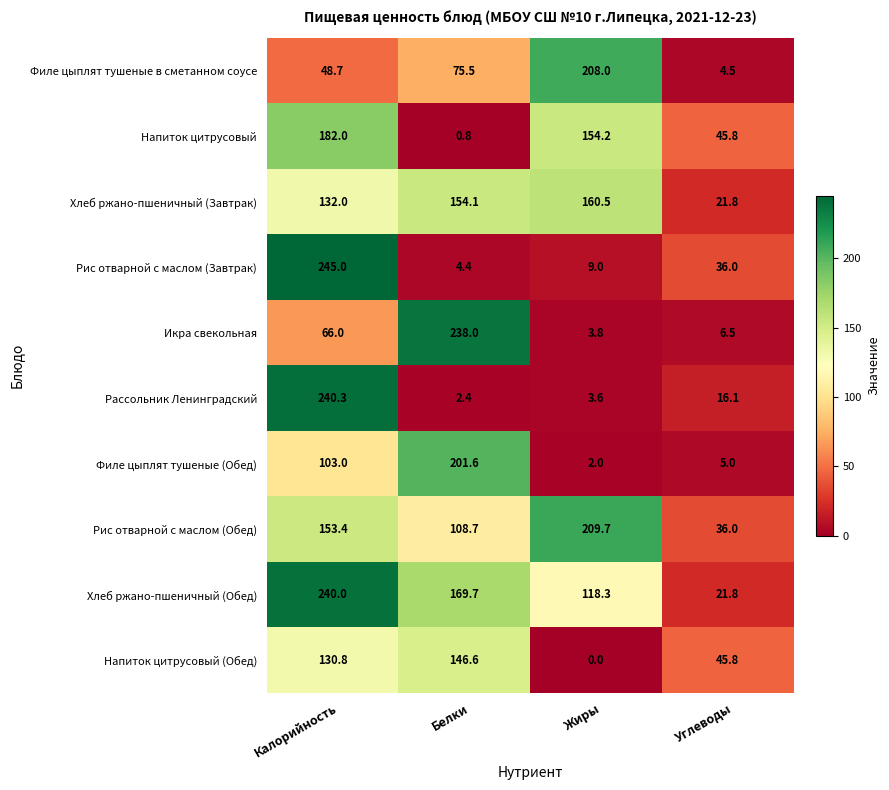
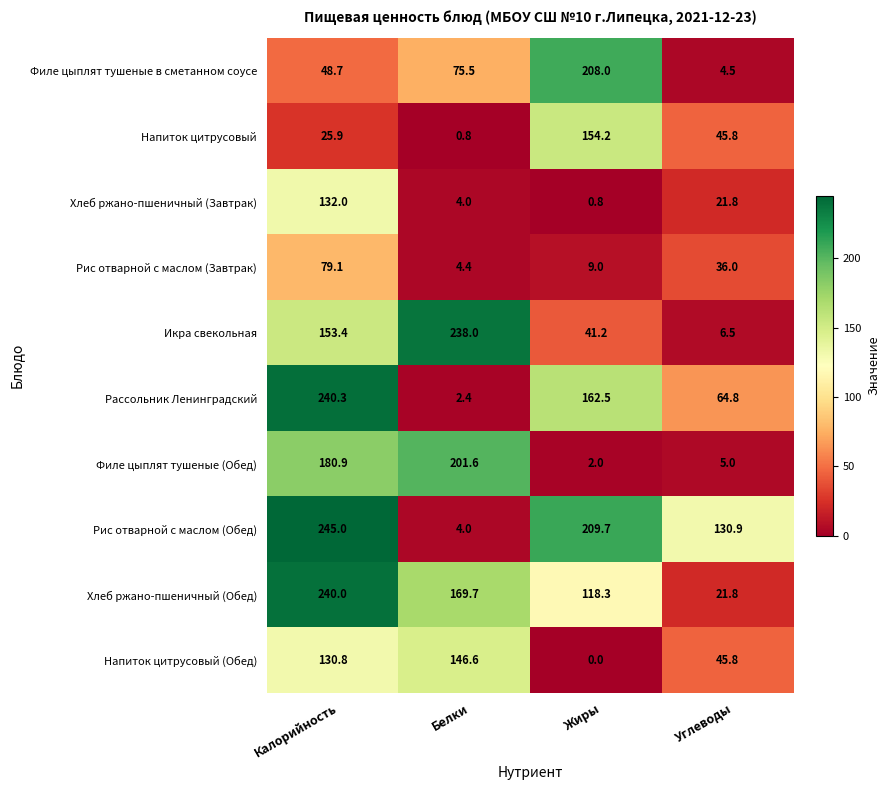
Напиток цитрусовый, Калорийность: 182.0 -> 25.9
Хлеб ржано-пшеничный (Завтрак), Белки: 154.1 -> 4.0
Хлеб ржано-пшеничный (Завтрак), Жиры: 160.5 -> 0.8
Рис отварной с маслом (Завтрак), Калорийность: 245.0 -> 79.1
Икра свекольная, Калорийность: 66.0 -> 153.4
Икра свекольная, Жиры: 3.8 -> 41.2
Рассольник Ленинградский, Жиры: 3.6 -> 162.5
Рассольник Ленинградский, Углеводы: 16.1 -> 64.8
Филе цыплят тушеные (Обед), Калорийность: 103.0 -> 180.9
Рис отварной с маслом (Обед), Калорийность: 153.4 -> 245.0
Рис отварной с маслом (Обед), Белки: 108.7 -> 4.0
Рис отварной с маслом (Обед), Углеводы: 36.0 -> 130.9
